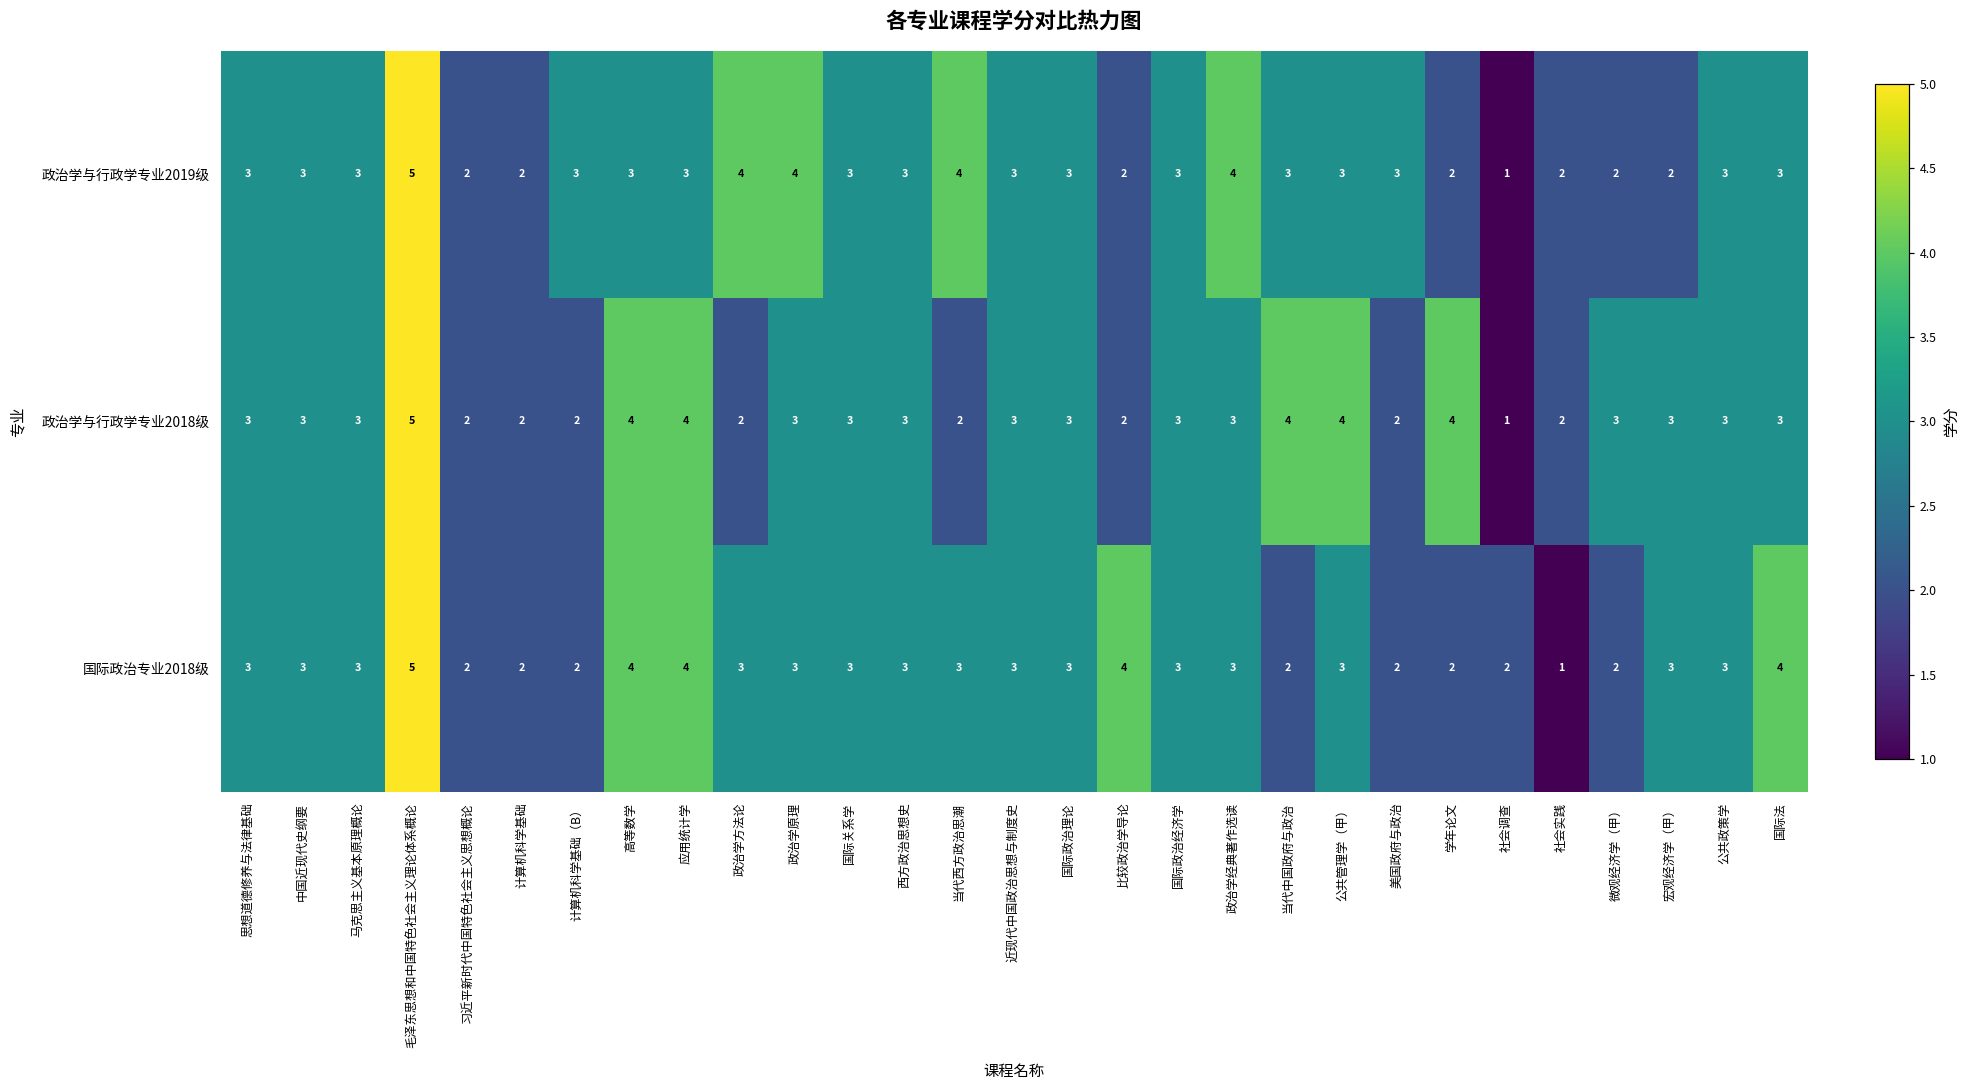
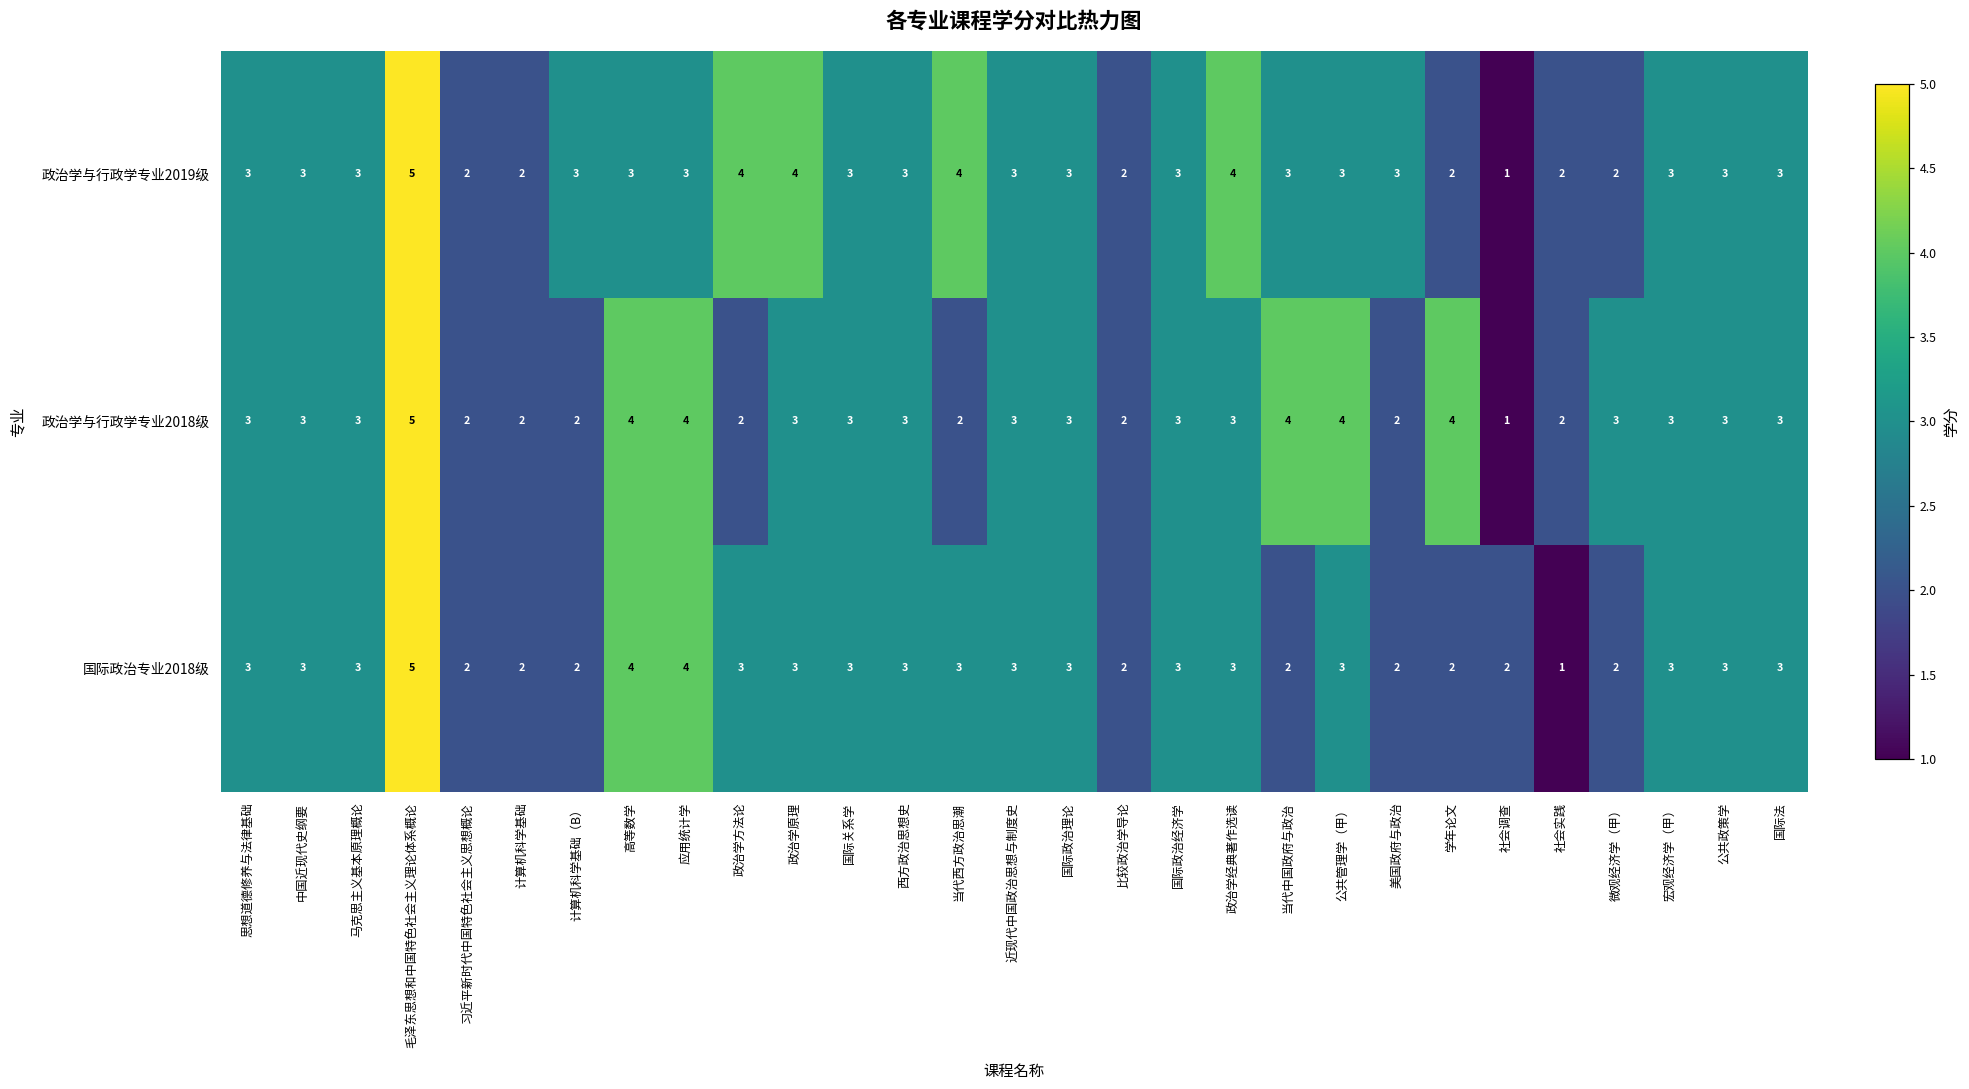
政治学与行政学专业2019级, 宏观经济学（甲）: 2 -> 3
国际政治专业2018级, 比较政治学导论: 4 -> 2
国际政治专业2018级, 国际法: 4 -> 3
